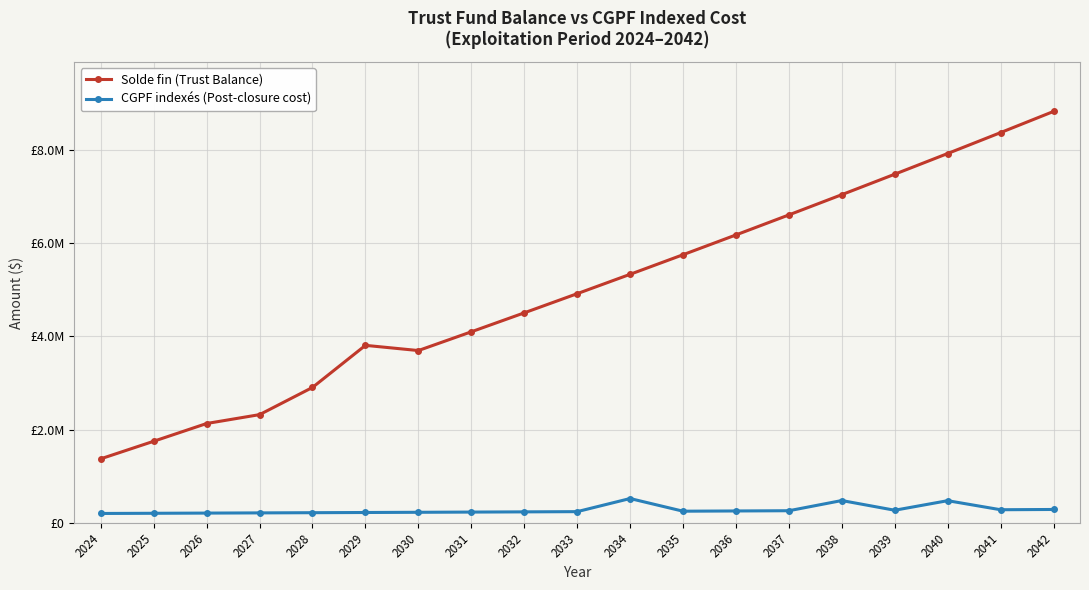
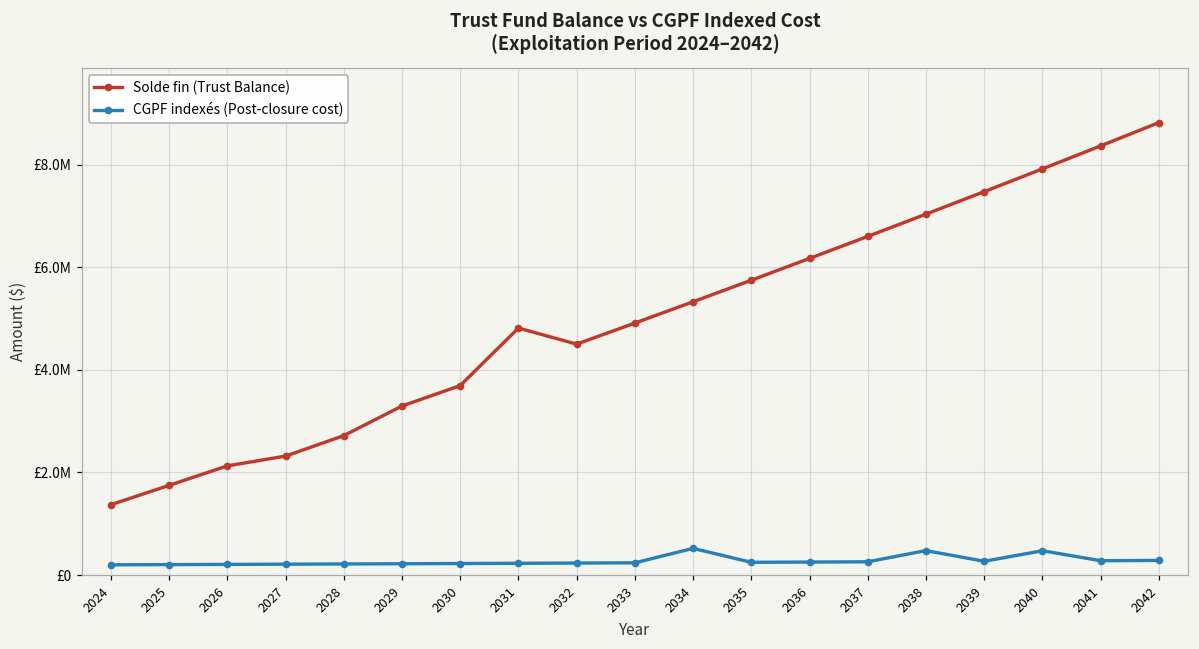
Solde fin (Trust Balance), 2028: £2900000 -> £2700000
Solde fin (Trust Balance), 2029: £3800000 -> £3300000
Solde fin (Trust Balance), 2031: £4100000 -> £4800000
